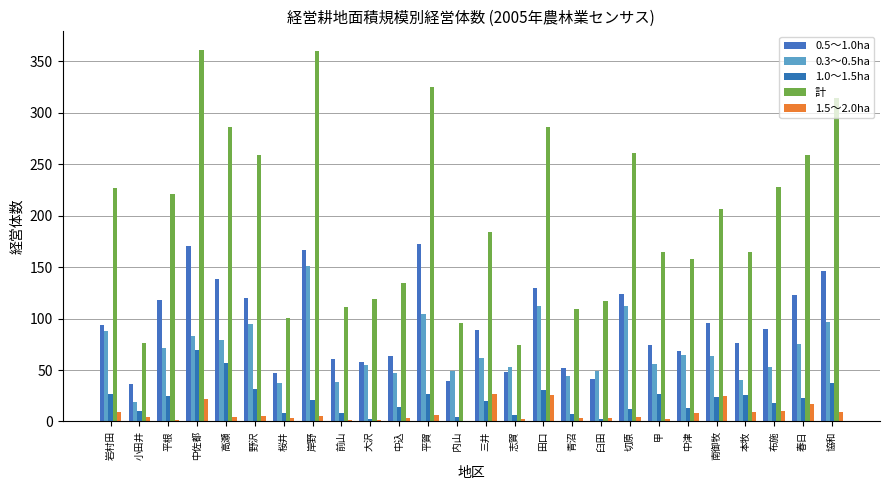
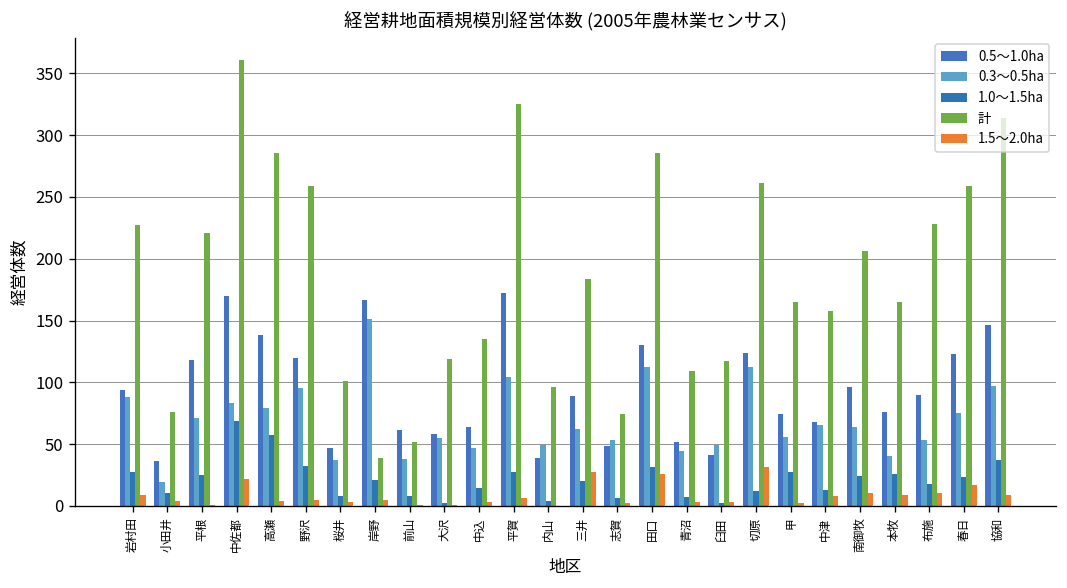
計, 岸野: 360 -> 39
計, 前山: 111 -> 52
1.5～2.0ha, 切原: 4 -> 31
1.5～2.0ha, 南御牧: 25 -> 10
